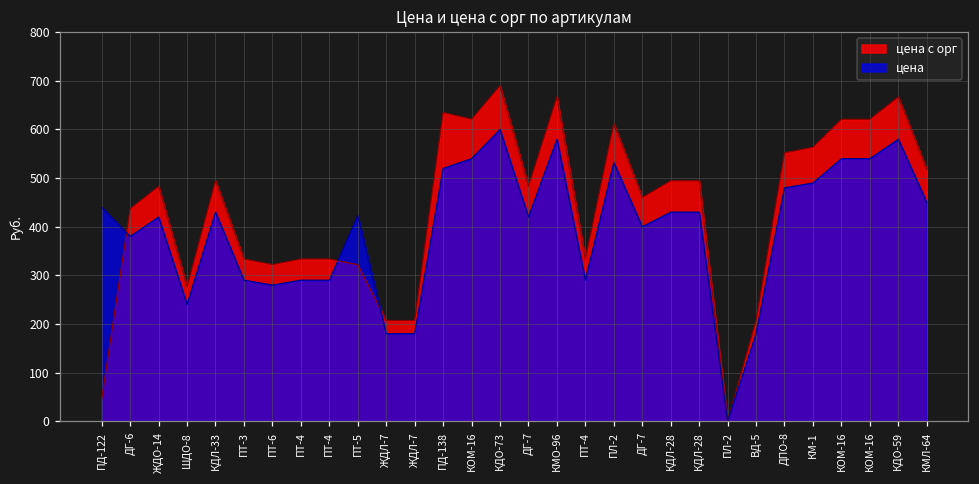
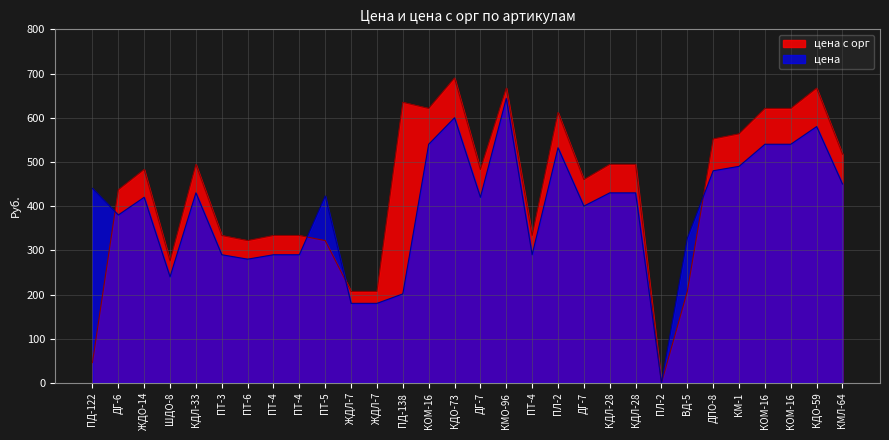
цена, ПД-138: 520 -> 200
цена, КМО-96: 580 -> 640
цена, ВД-5: 180 -> 330
